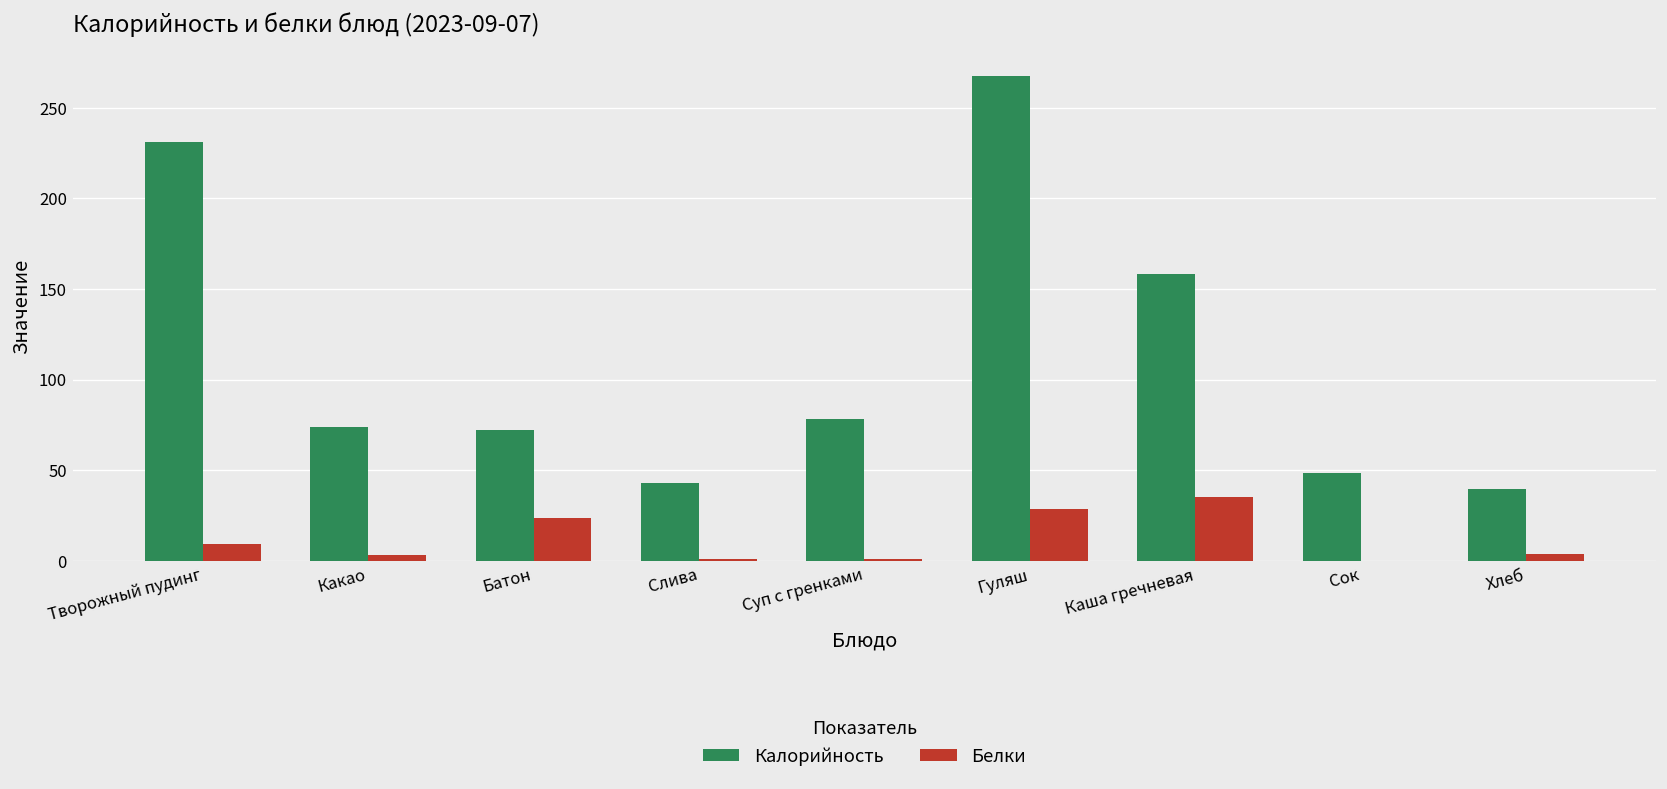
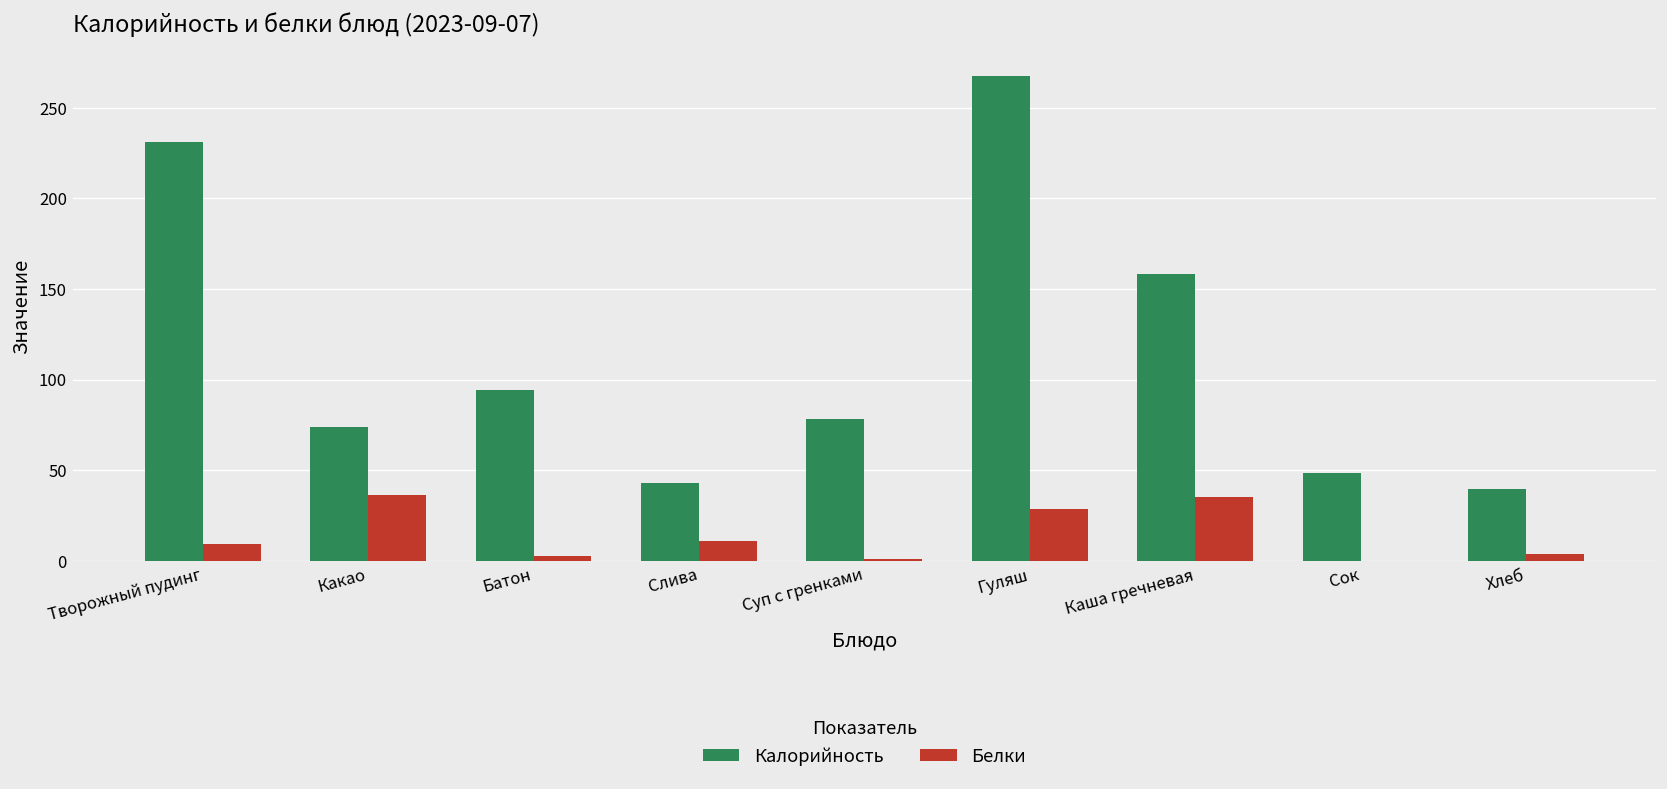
Белки, Какао: 3 -> 36
Калорийность, Батон: 72 -> 94
Белки, Батон: 24 -> 3
Белки, Слива: 1 -> 11
